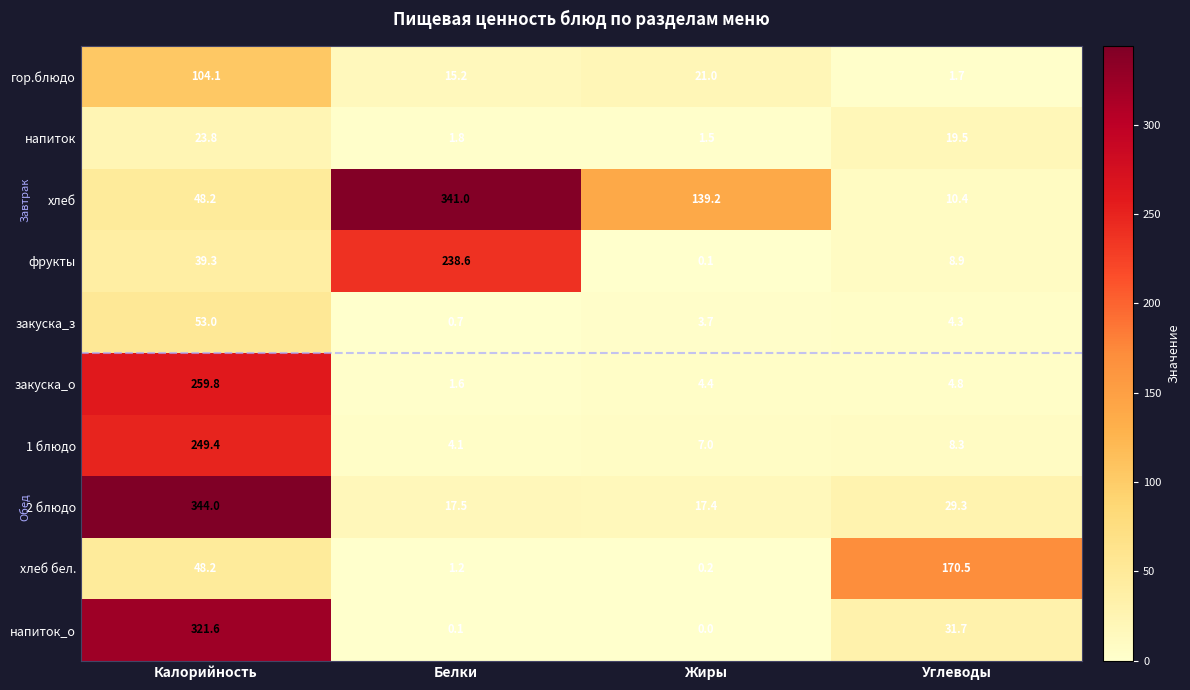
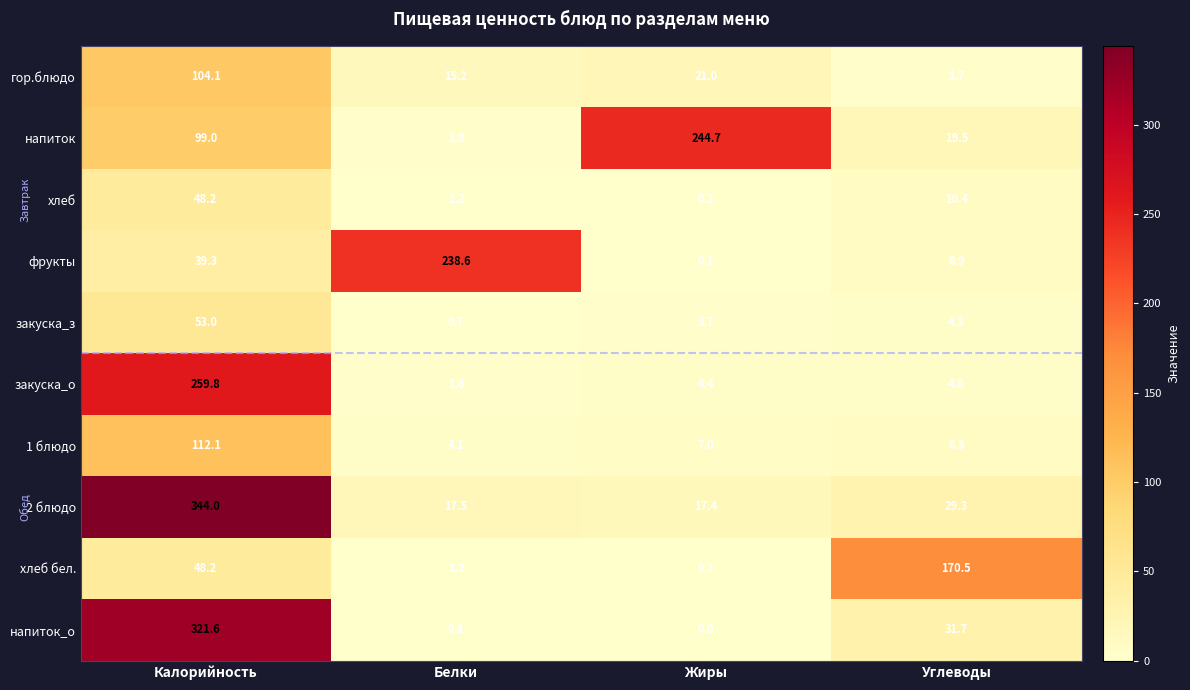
напиток, Калорийность: 23.8 -> 99.0
напиток, Жиры: 1.5 -> 244.7
хлеб, Белки: 341.0 -> 1.2
хлеб, Жиры: 139.2 -> 0.2
1 блюдо, Калорийность: 249.4 -> 112.1
